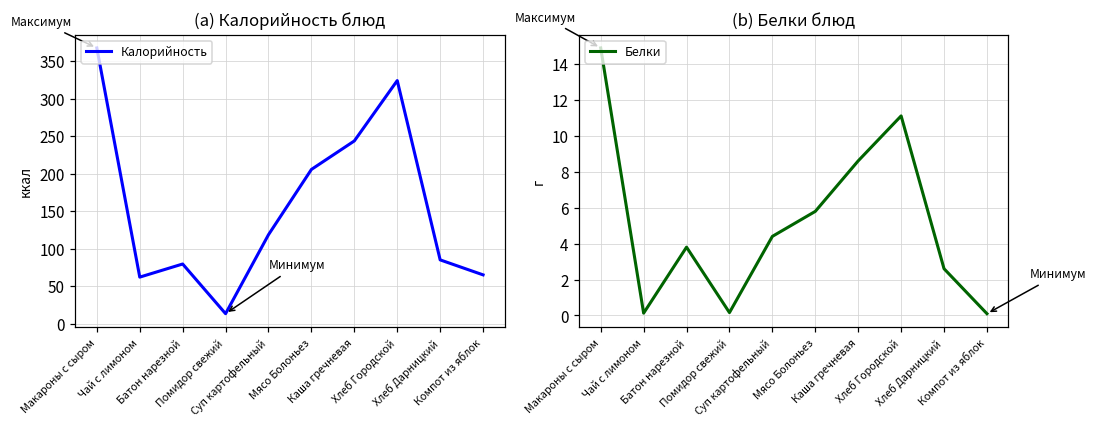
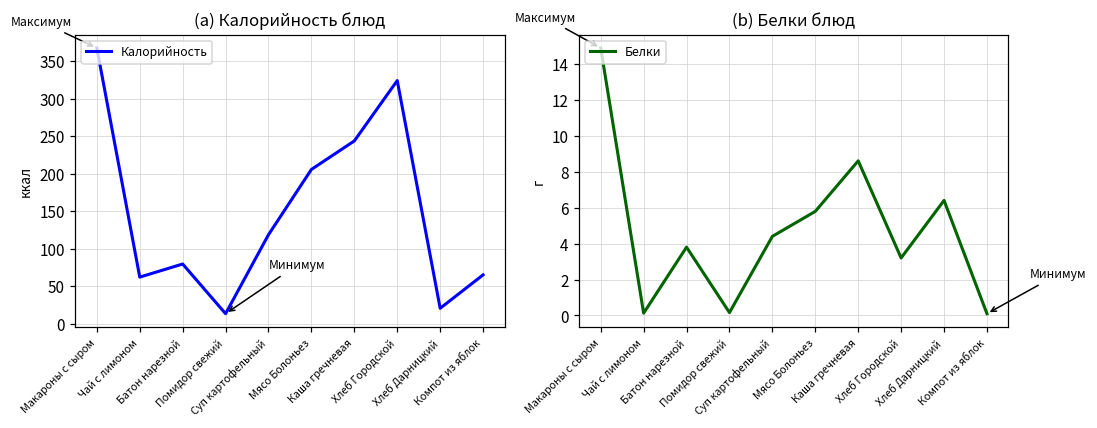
(a) Калорийность блюд, Хлеб Дарницкий: 90 -> 20
(b) Белки блюд, Хлеб Городской: 11.1 -> 3.2
(b) Белки блюд, Хлеб Дарницкий: 2.6 -> 6.4
